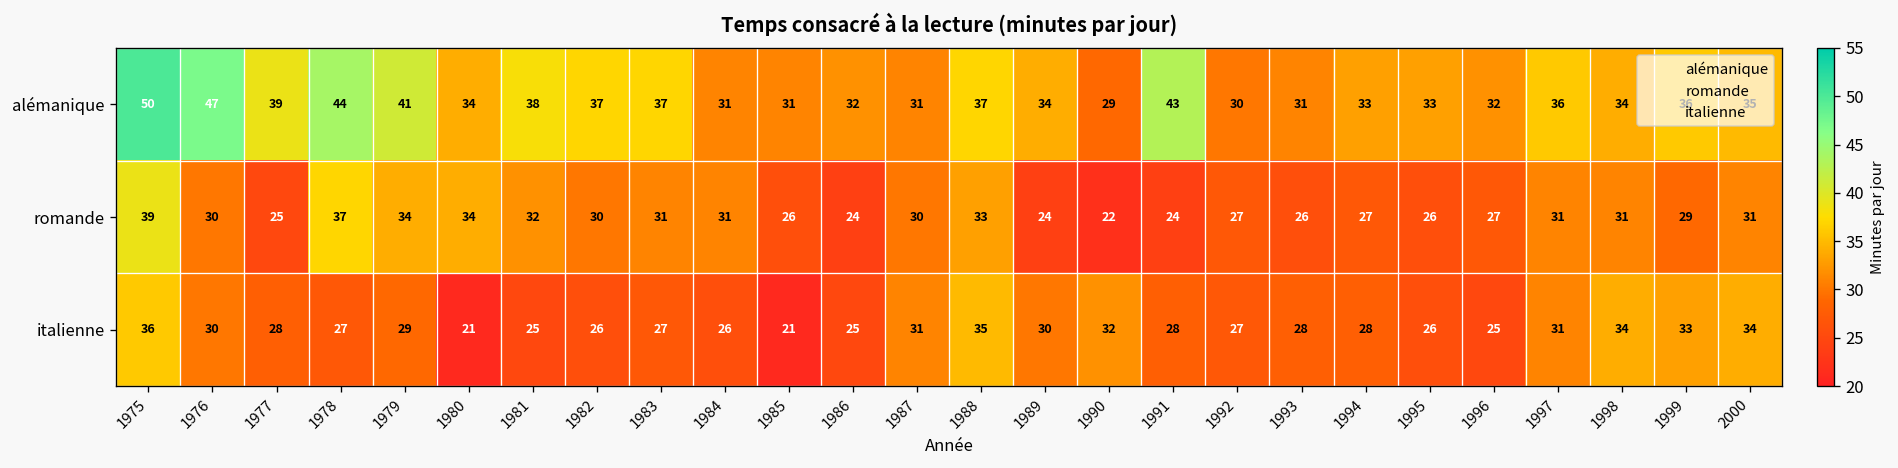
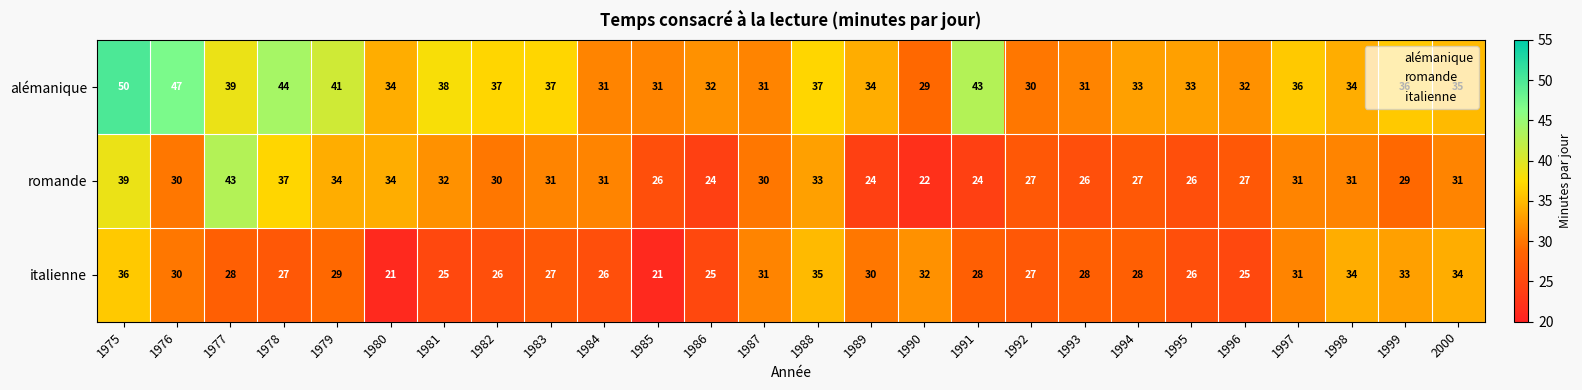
romande, 1977: 25 -> 43
